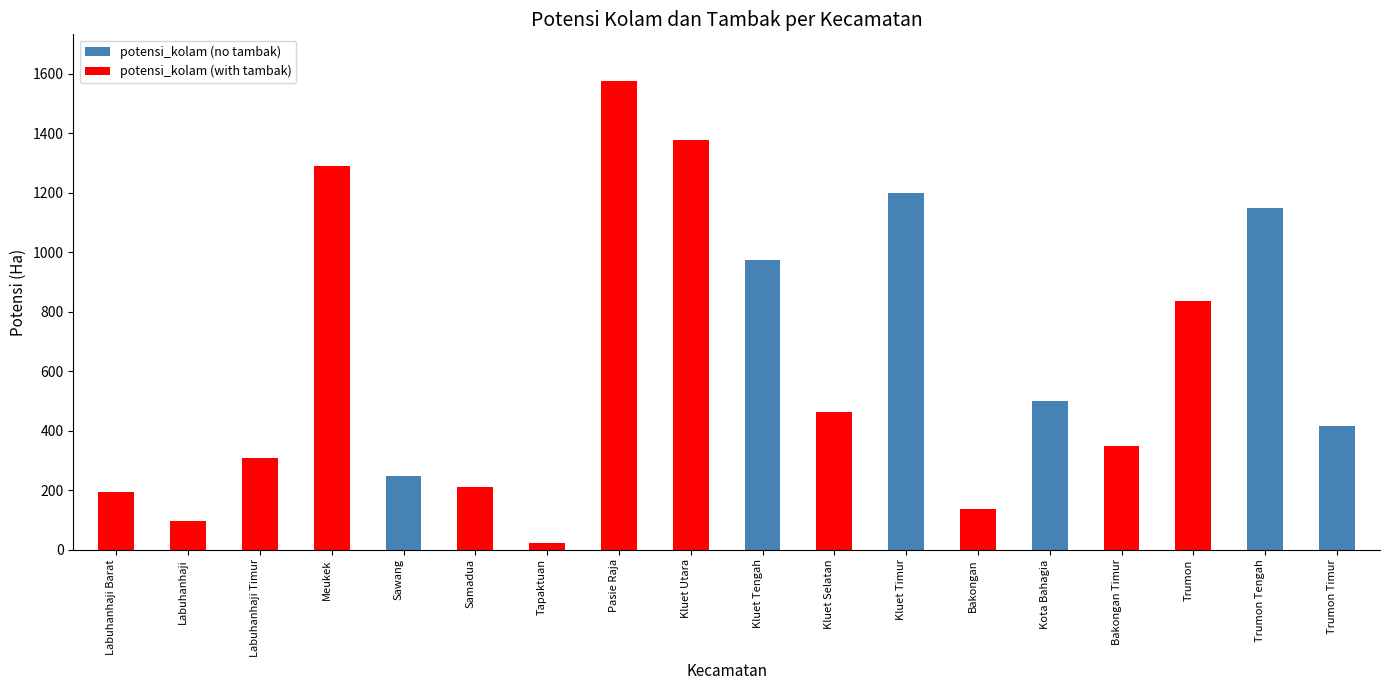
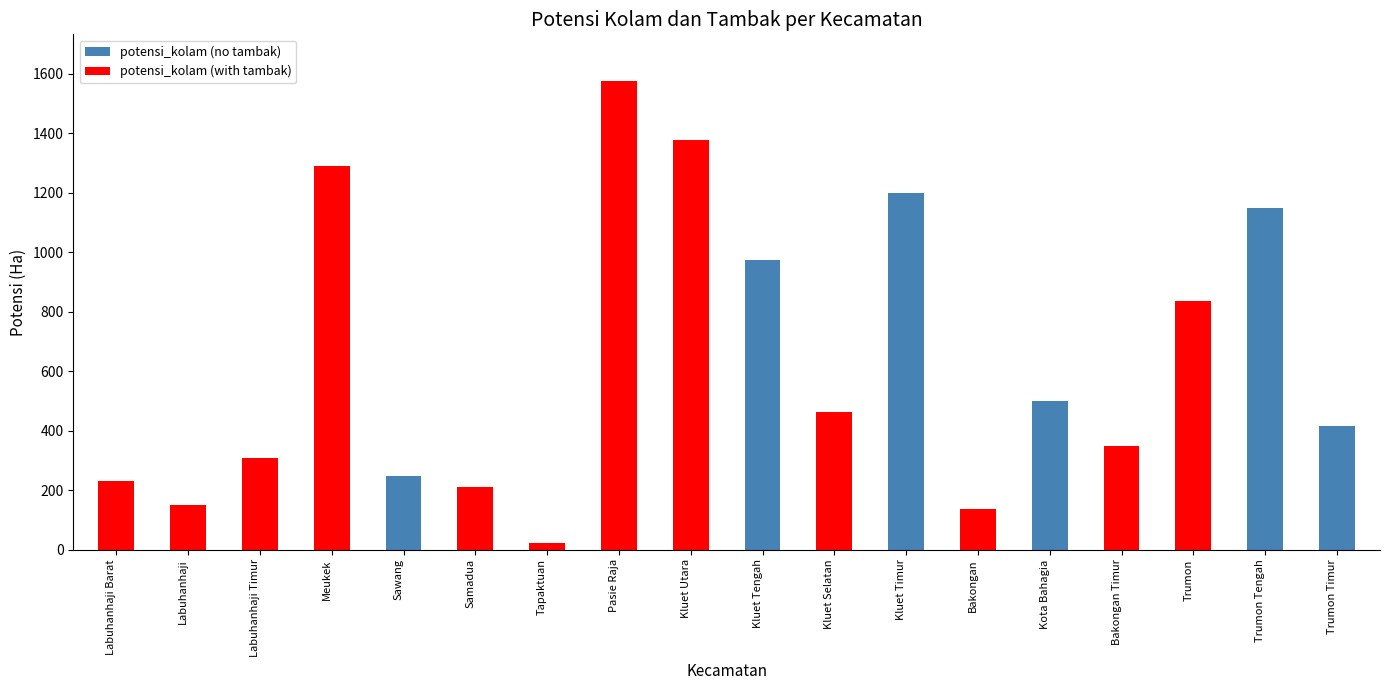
Labuhanhaji Barat: 190 -> 230
Labuhanhaji: 100 -> 150
